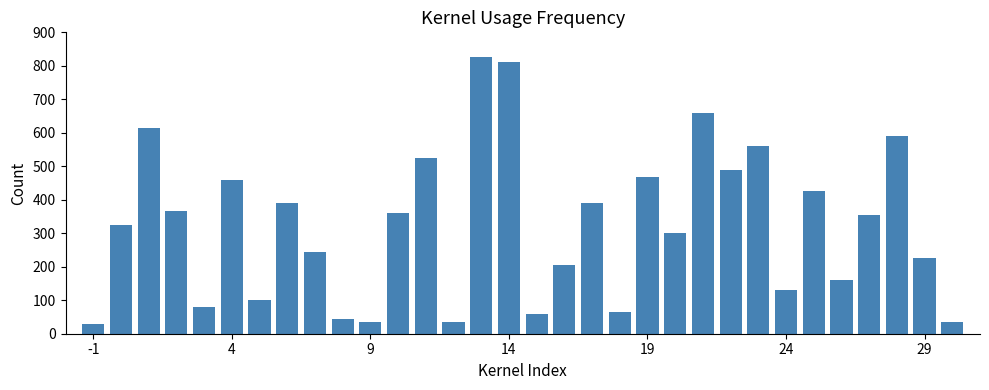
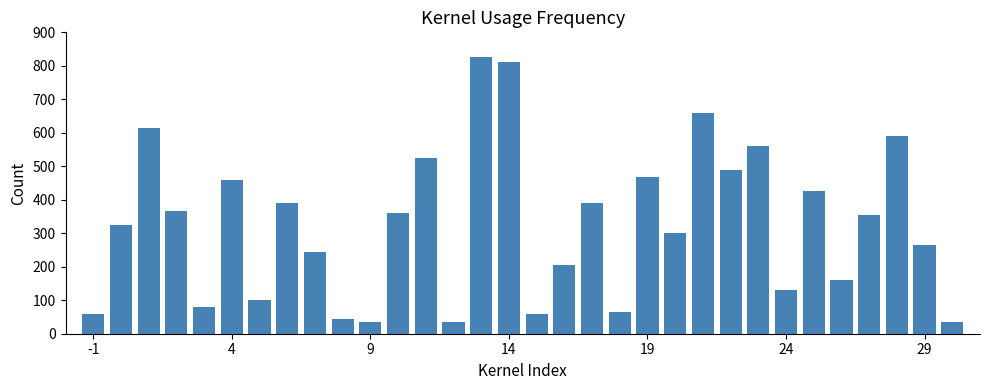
-1: 30 -> 60
29: 230 -> 270
